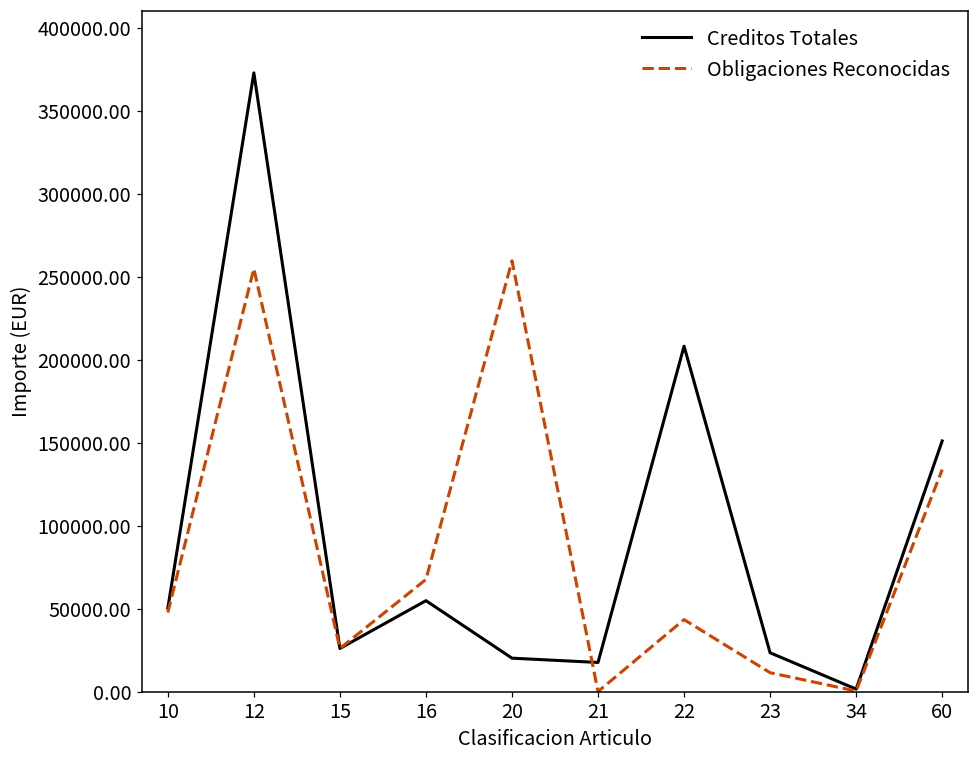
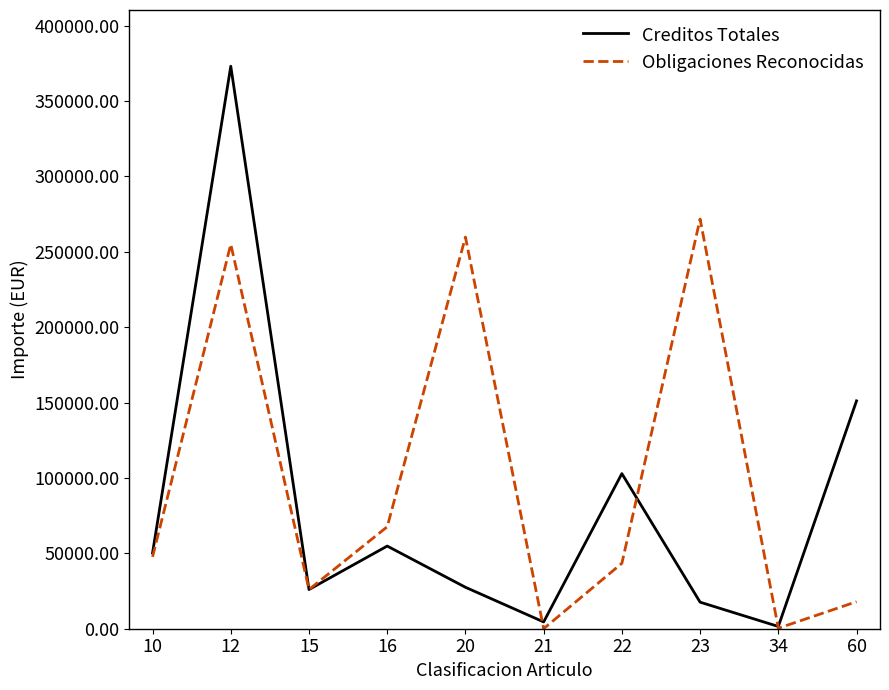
Creditos Totales, 20: 20000 -> 28000
Creditos Totales, 21: 18000 -> 5000
Creditos Totales, 22: 208000 -> 103000
Creditos Totales, 23: 23000 -> 18000
Obligaciones Reconocidas, 23: 11000 -> 272000
Obligaciones Reconocidas, 60: 134000 -> 18000
